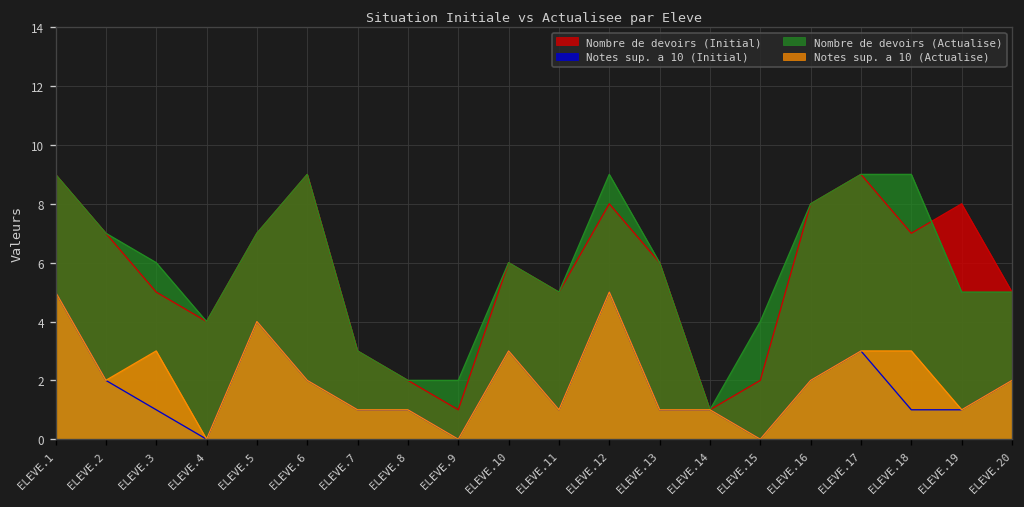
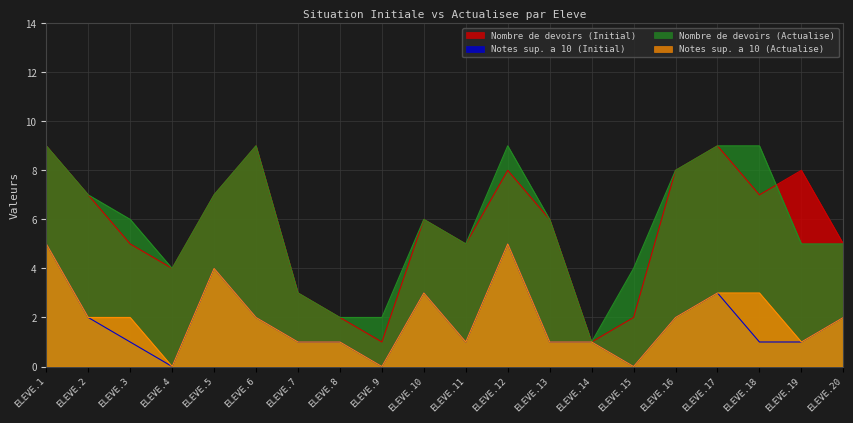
Notes sup. a 10 (Actualise), ELEVE.3: 3 -> 2
